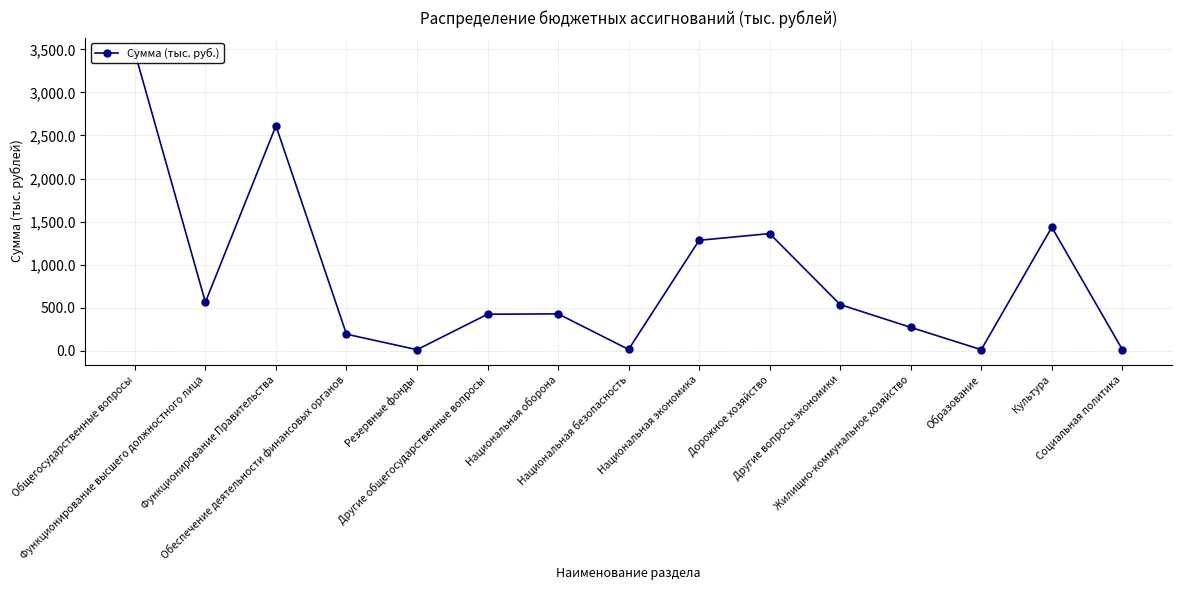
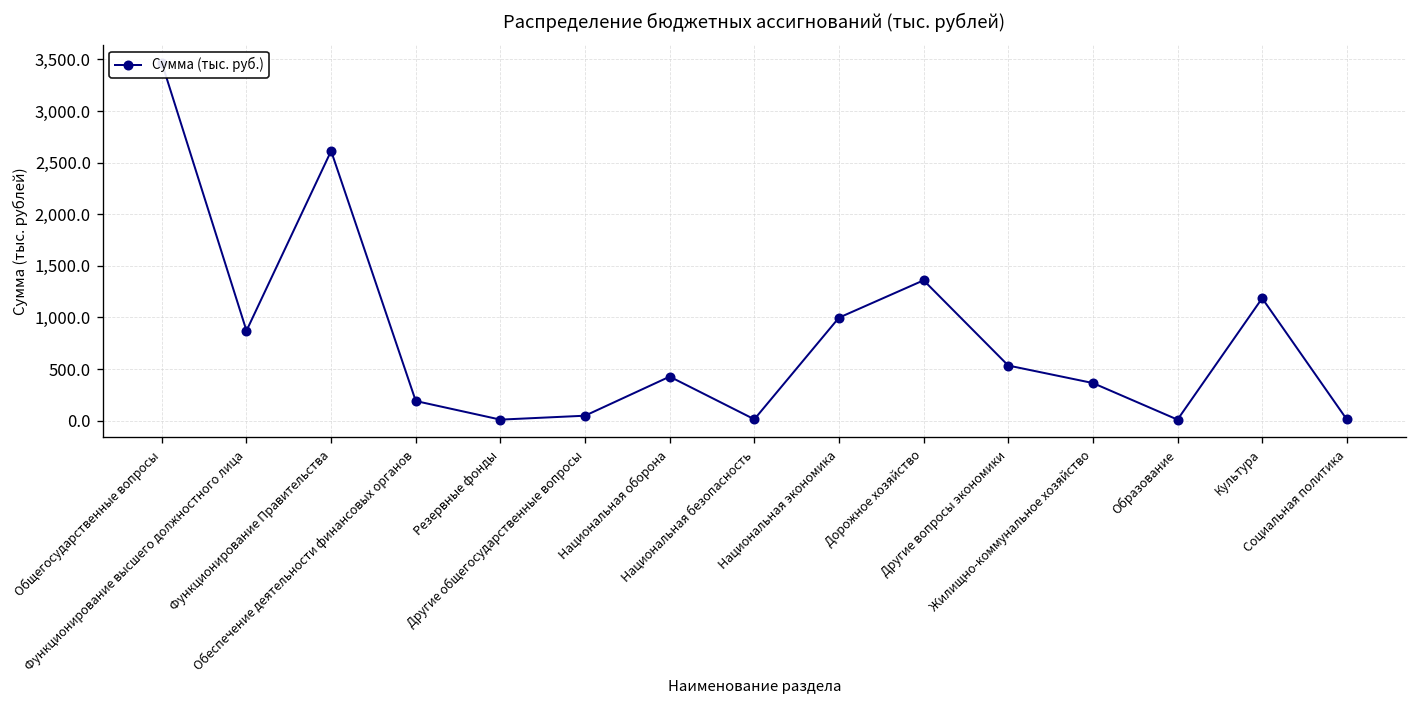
Функционирование высшего должностного лица: 600 -> 900
Другие общегосударственные вопросы: 400 -> 0
Национальная экономика: 1,300 -> 1,000
Жилищно-коммунальное хозяйство: 300 -> 400
Культура: 1,400 -> 1,200
